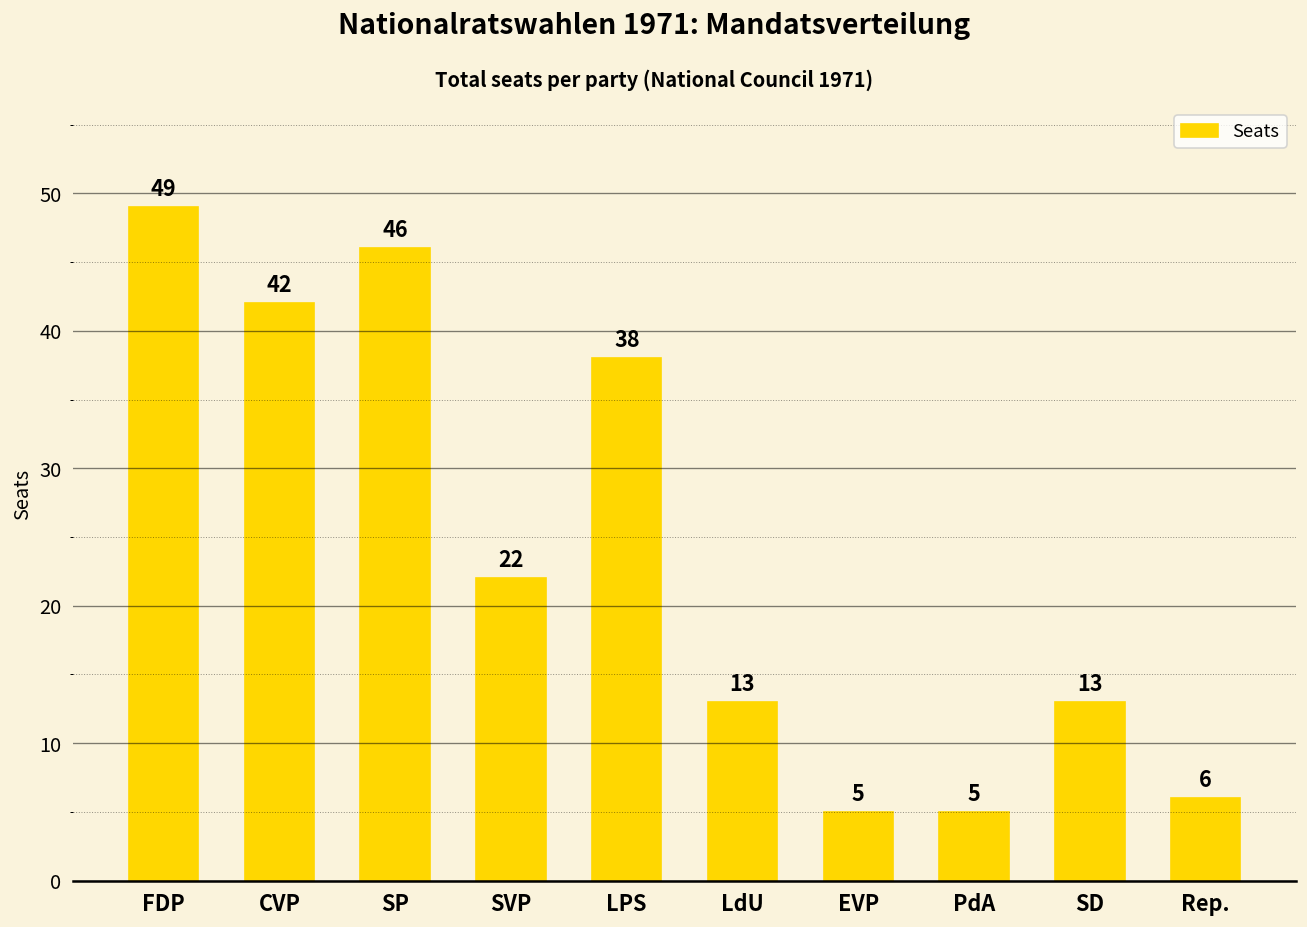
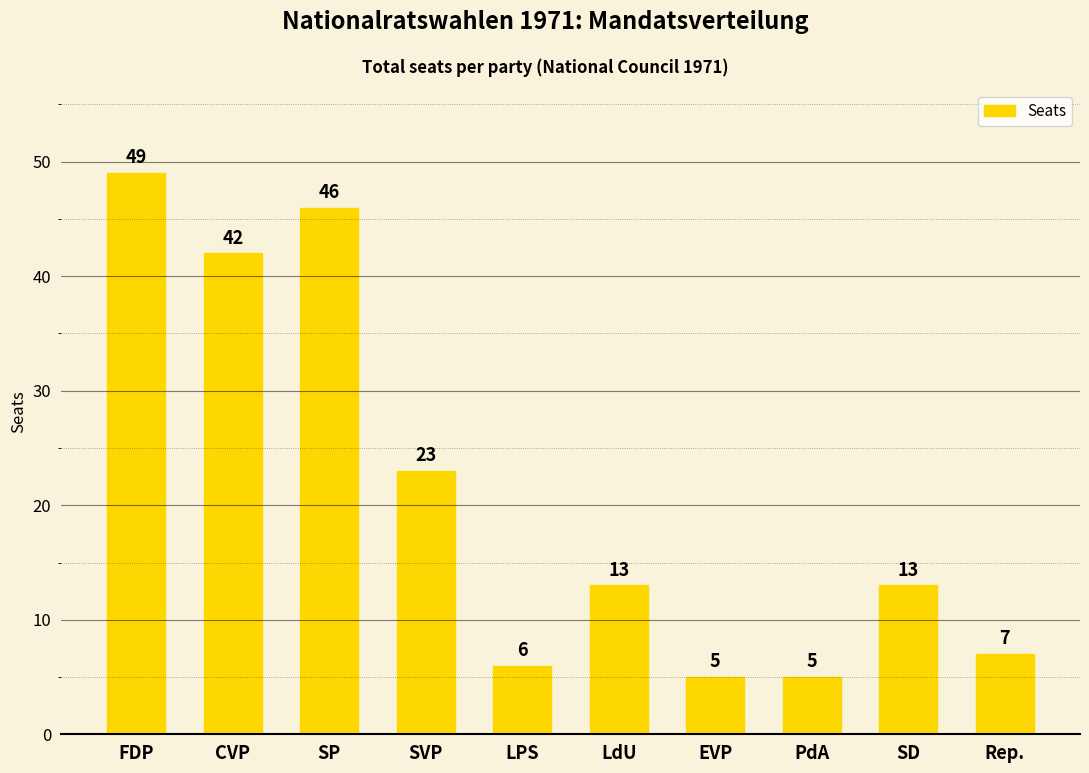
SVP: 22 -> 23
LPS: 38 -> 6
Rep.: 6 -> 7
